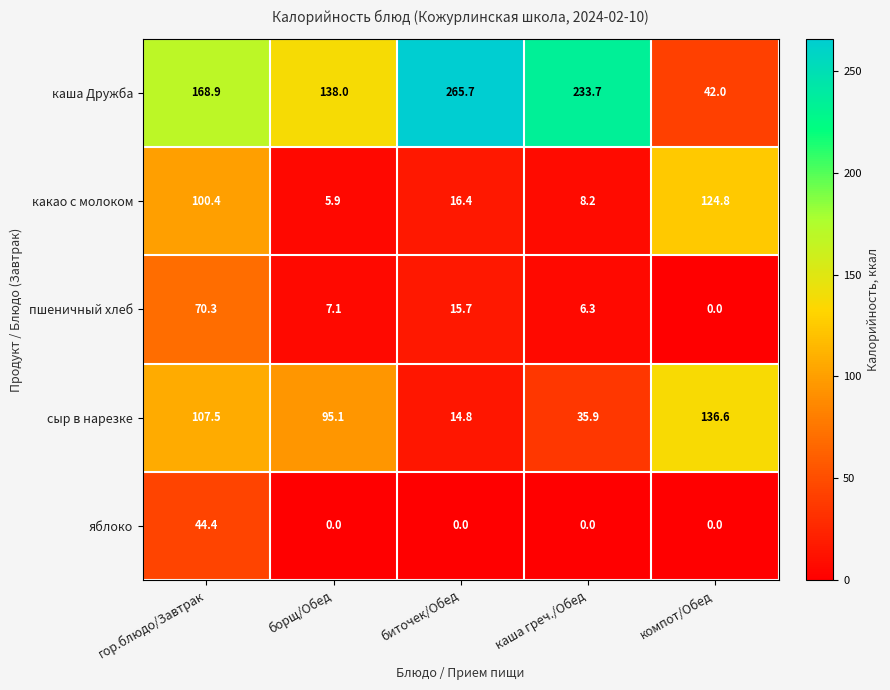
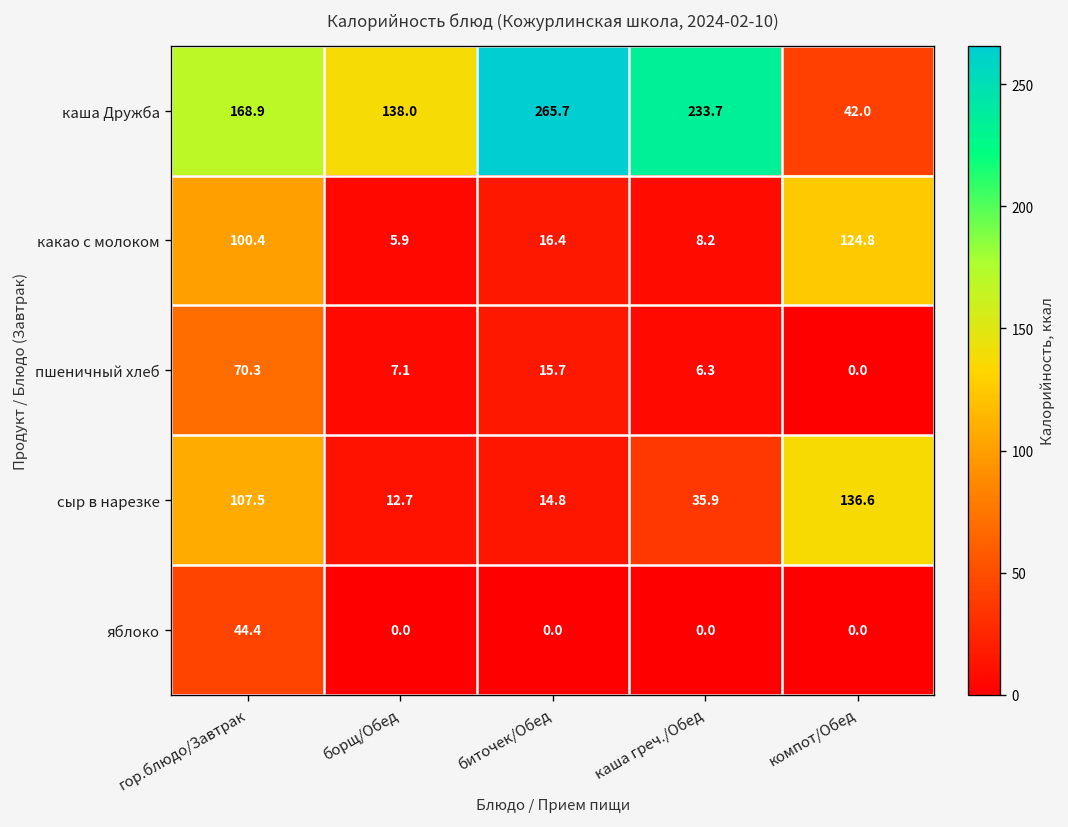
сыр в нарезке, борщ/Обед: 95.1 -> 12.7
